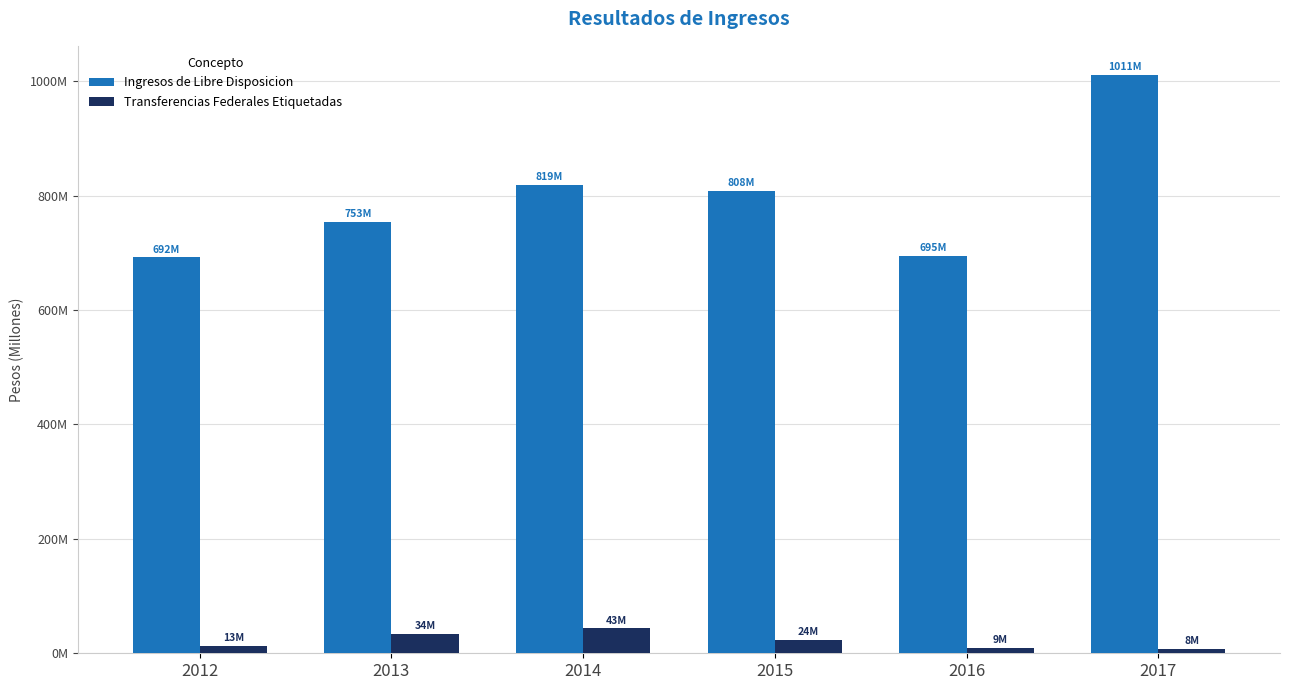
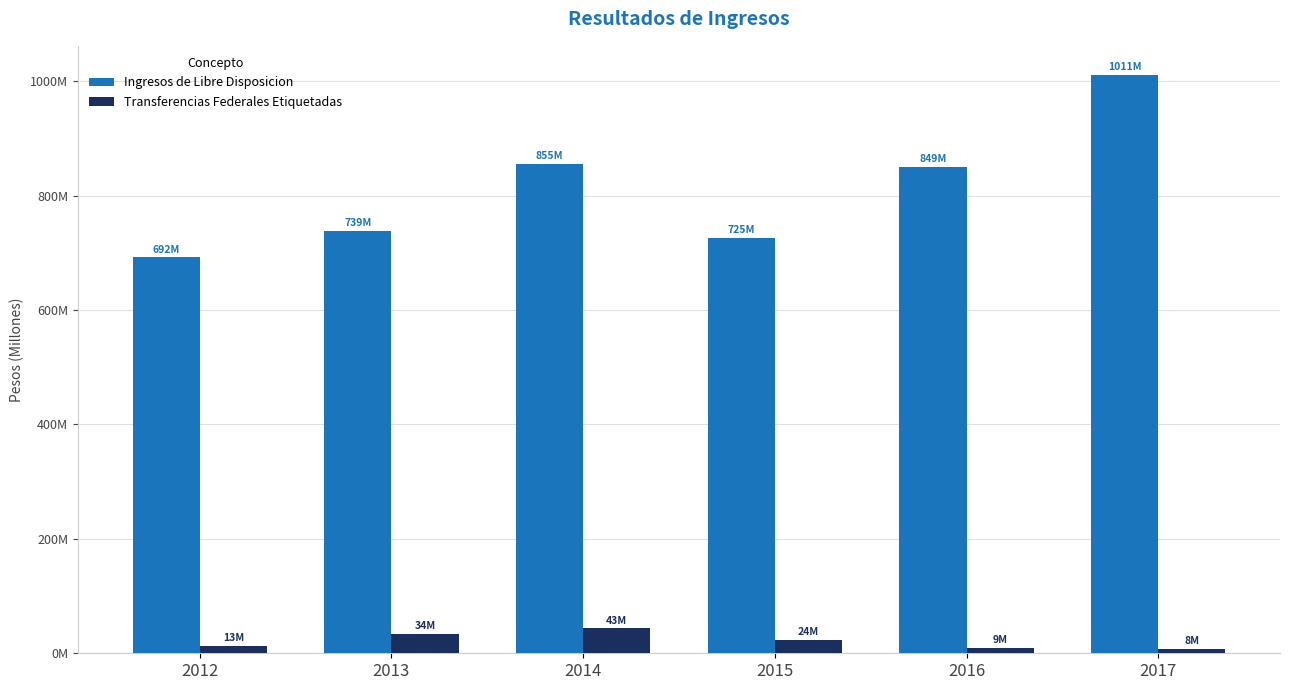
Ingresos de Libre Disposicion, 2013: 753M -> 739M
Ingresos de Libre Disposicion, 2014: 819M -> 855M
Ingresos de Libre Disposicion, 2015: 808M -> 725M
Ingresos de Libre Disposicion, 2016: 695M -> 849M
